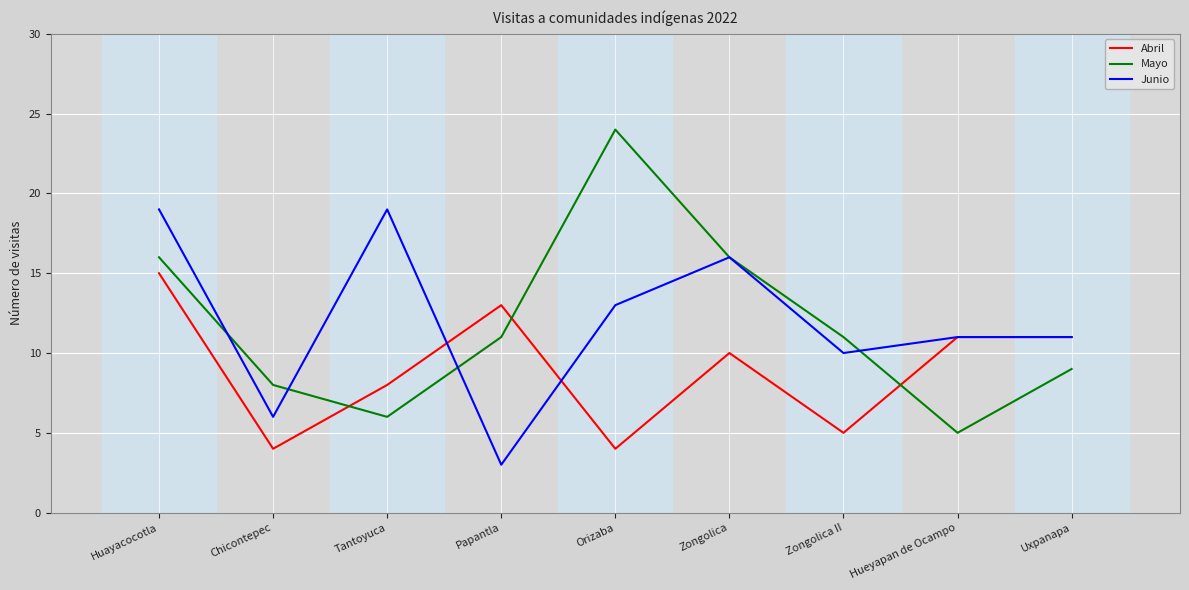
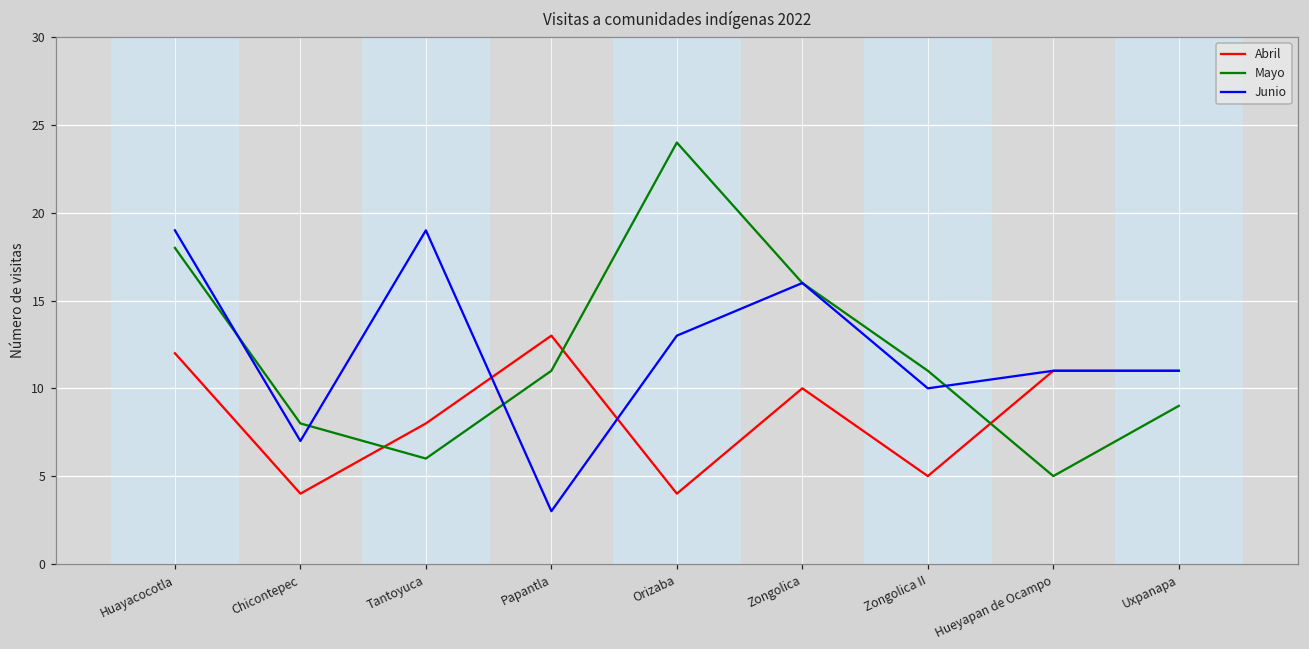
Abril, Huayacocotla: 15 -> 12
Mayo, Huayacocotla: 16 -> 18
Junio, Chicontepec: 6 -> 7
